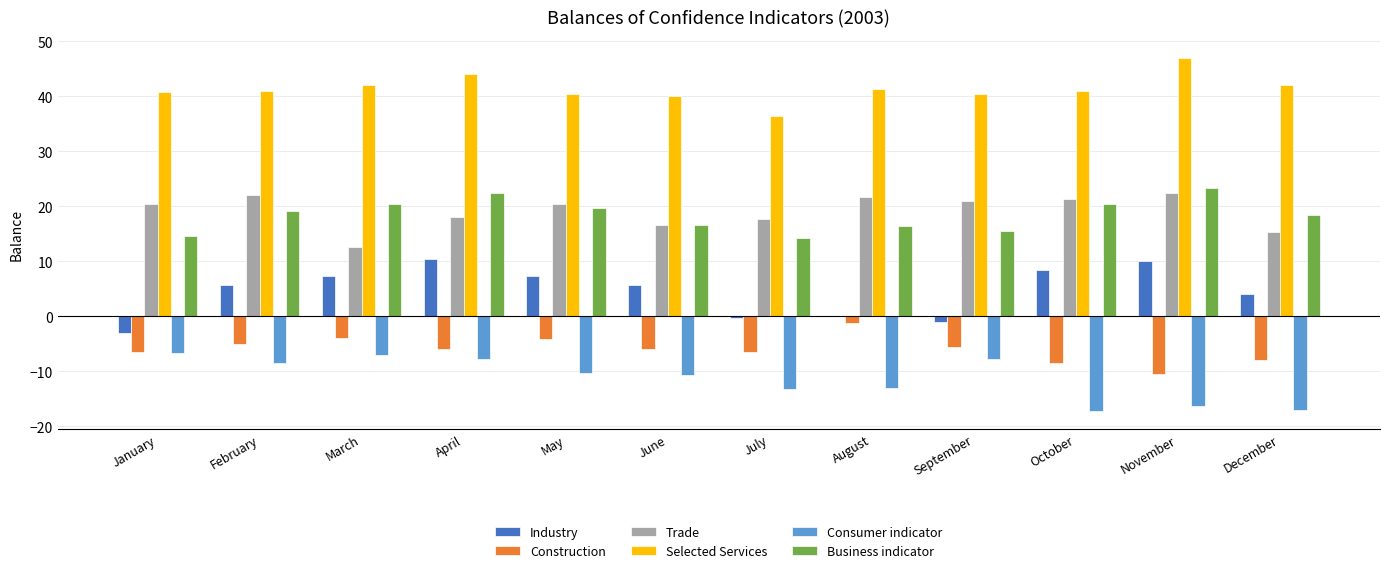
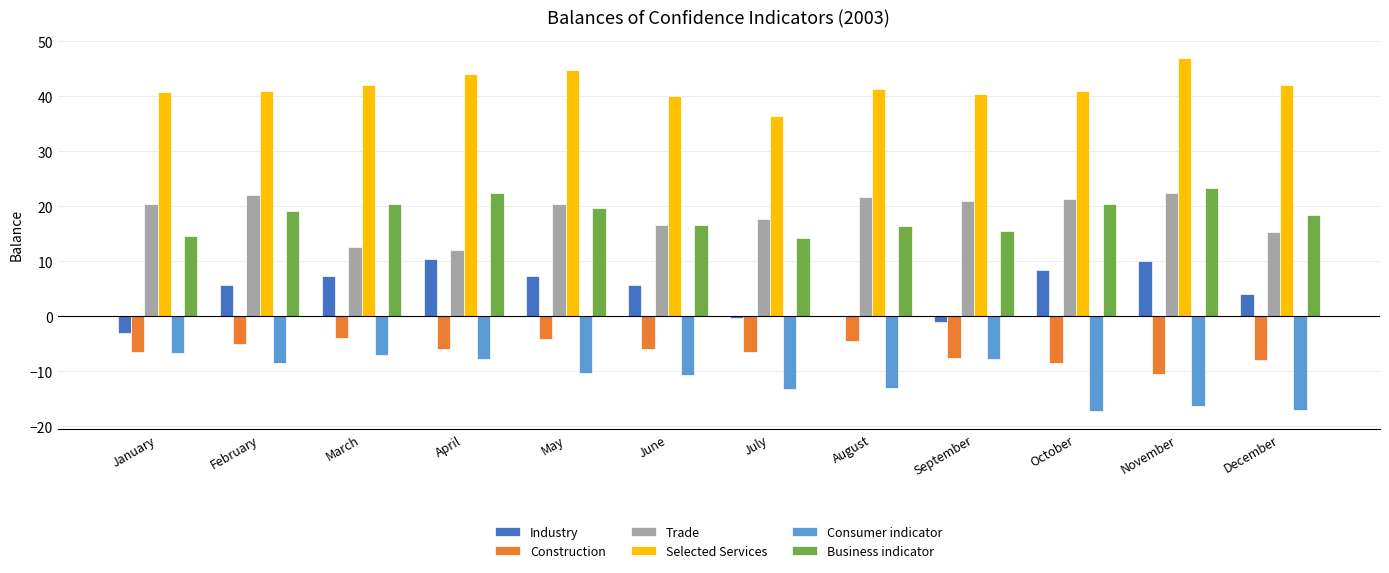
Trade, April: 18 -> 12
Selected Services, May: 40 -> 45
Construction, August: -1 -> -5
Construction, September: -6 -> -8
